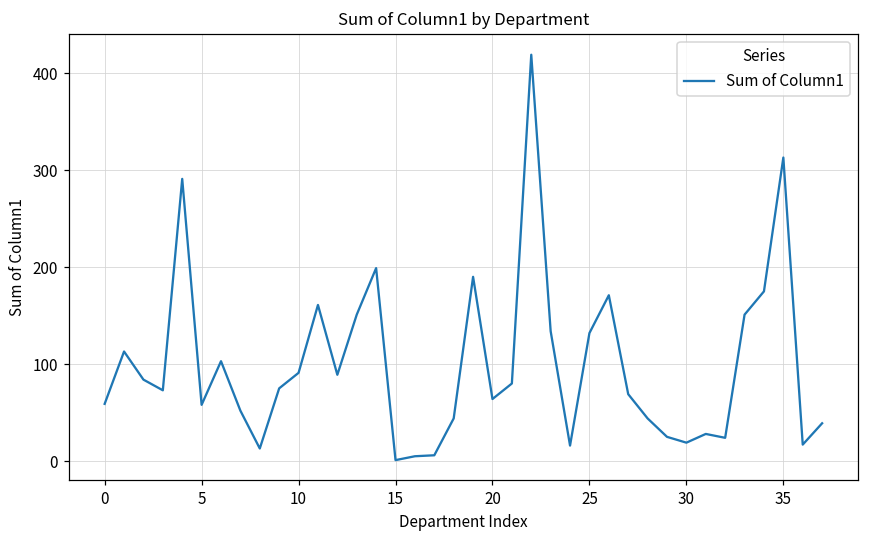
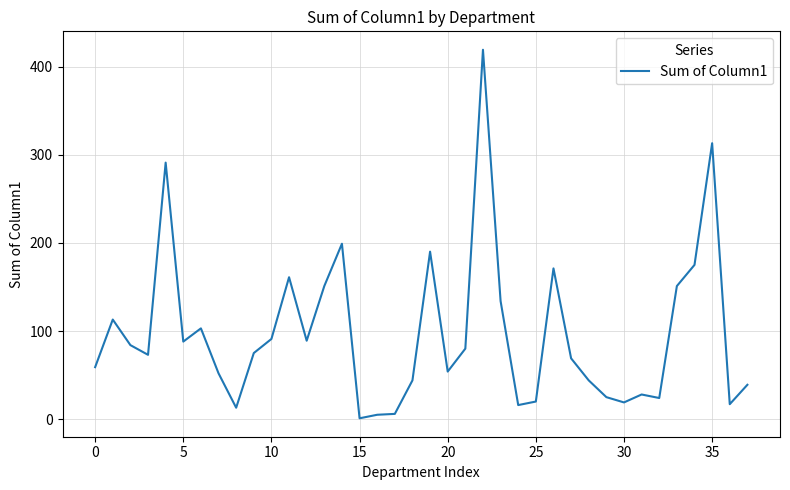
5: 60 -> 90
20: 60 -> 50
25: 130 -> 20
